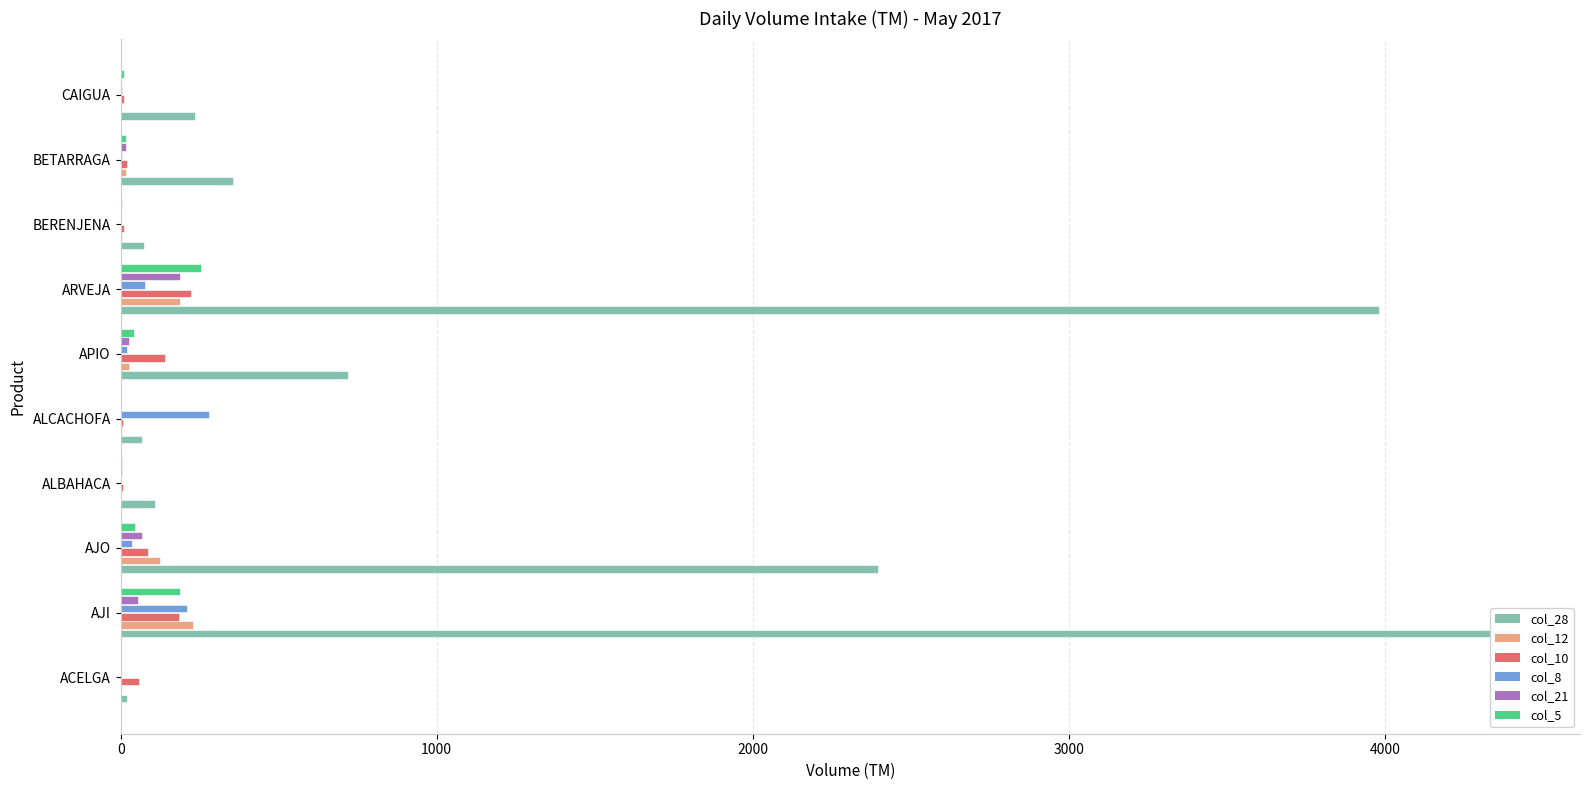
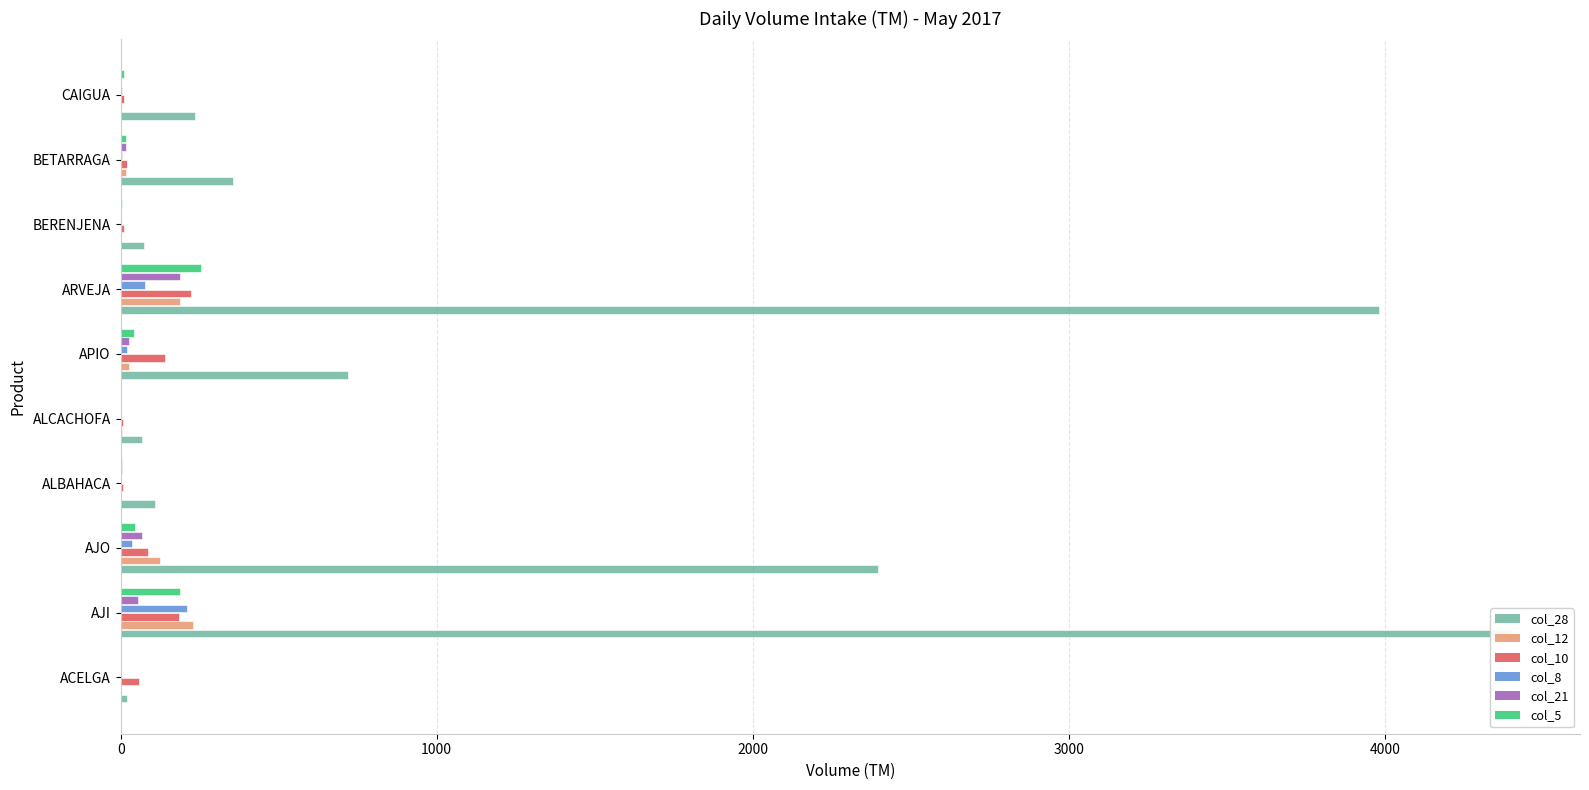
col_8, ALCACHOFA: 280 -> 0
